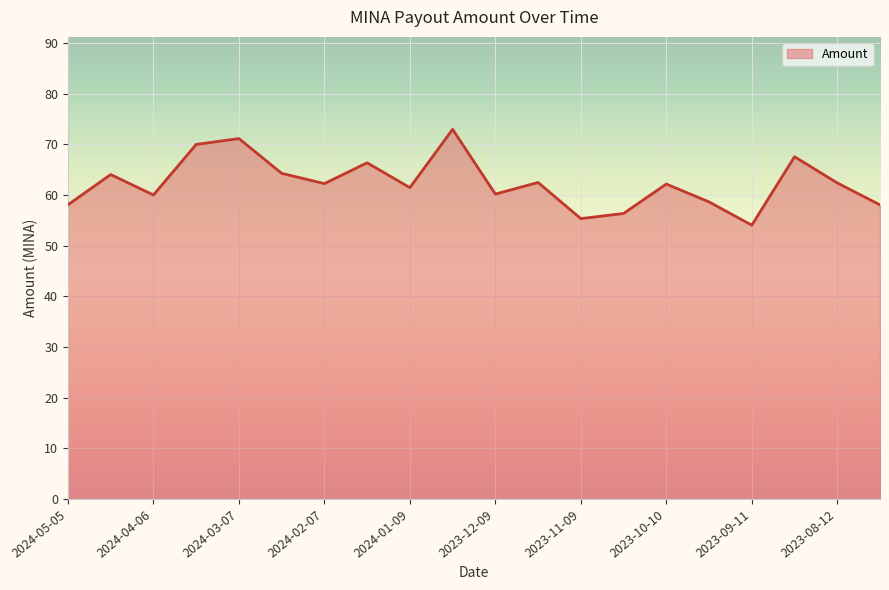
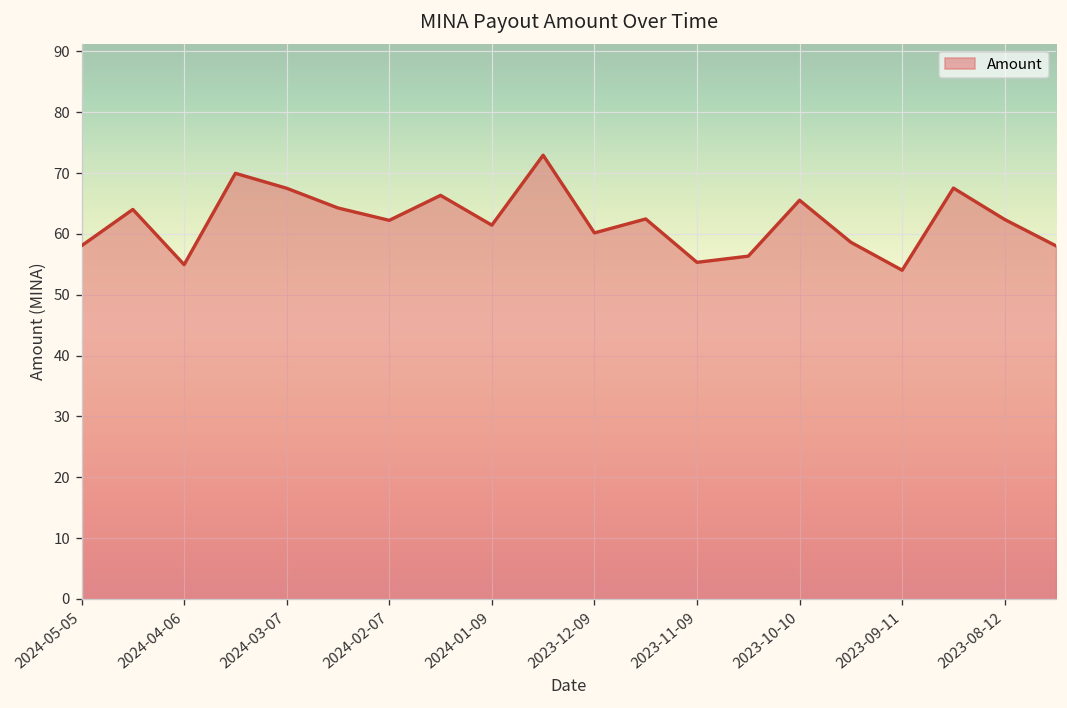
2024-04-06: 60 -> 55
2024-03-07: 71 -> 68
2023-10-10: 62 -> 66
